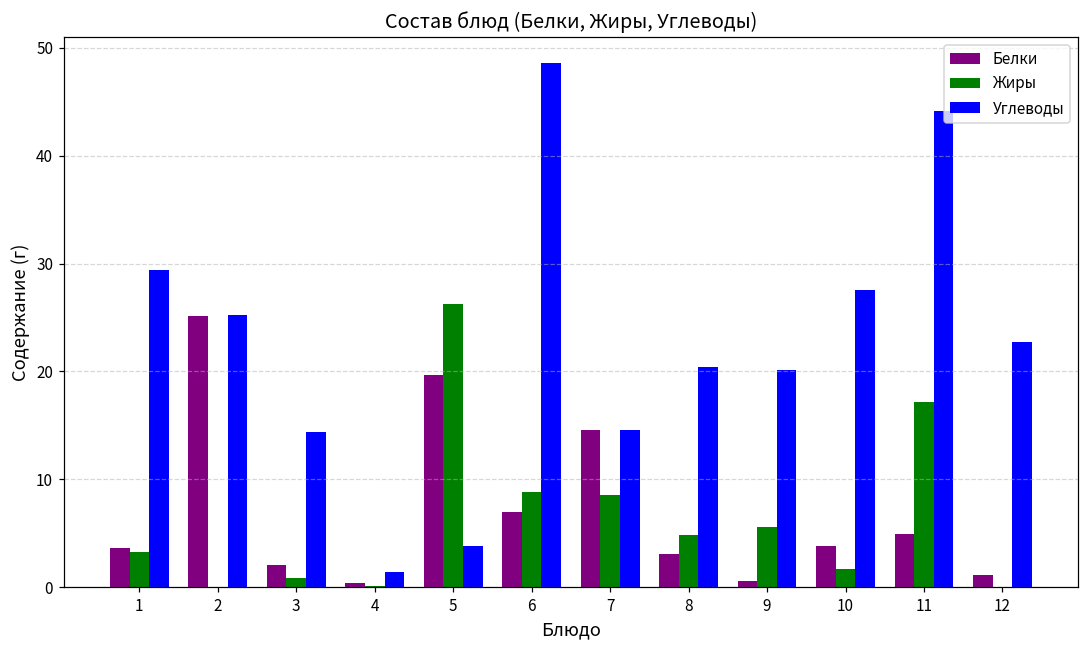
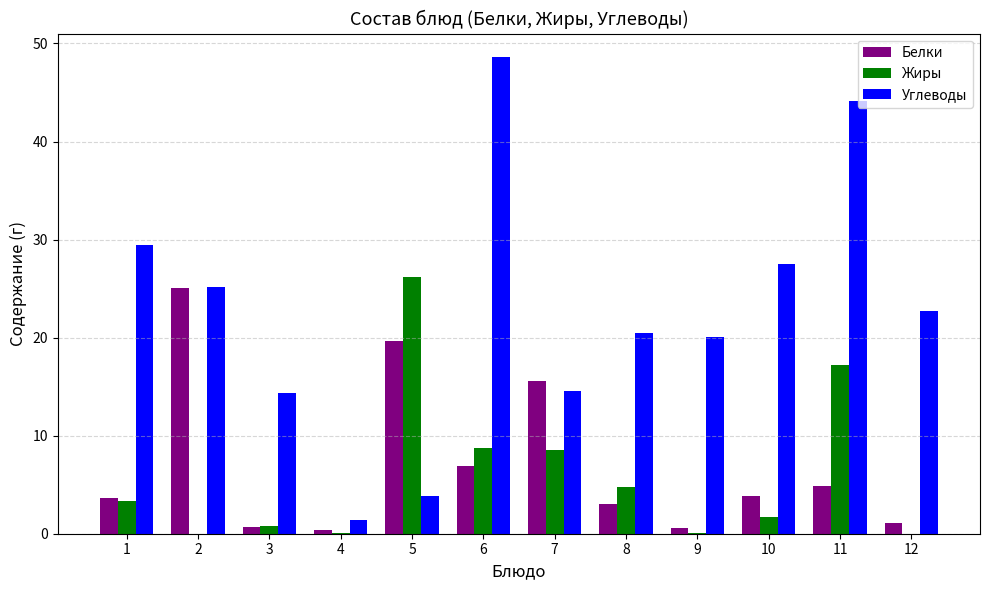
Белки, 3: 2 -> 1
Белки, 7: 15 -> 16
Жиры, 9: 6 -> 0
